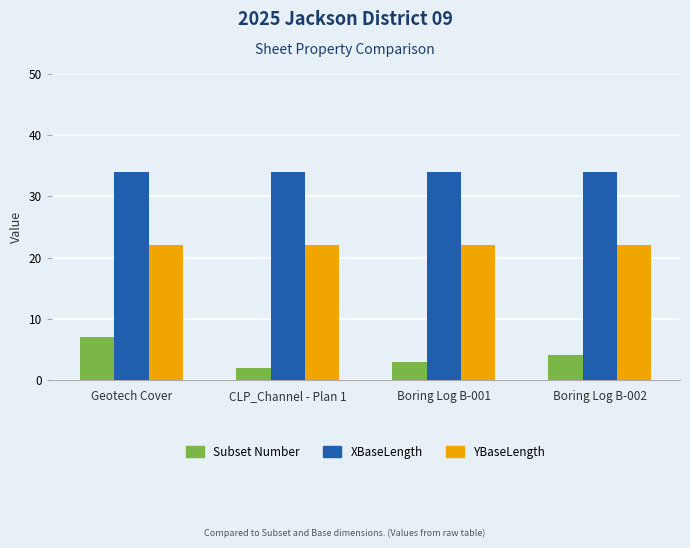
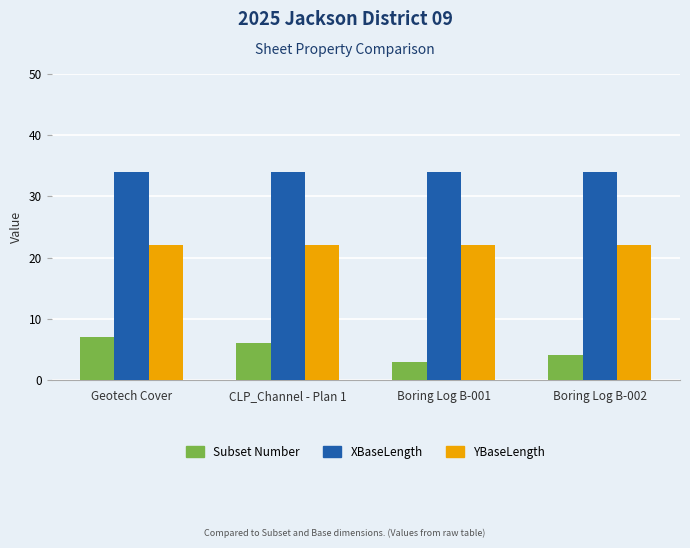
Subset Number, CLP_Channel - Plan 1: 2 -> 6
